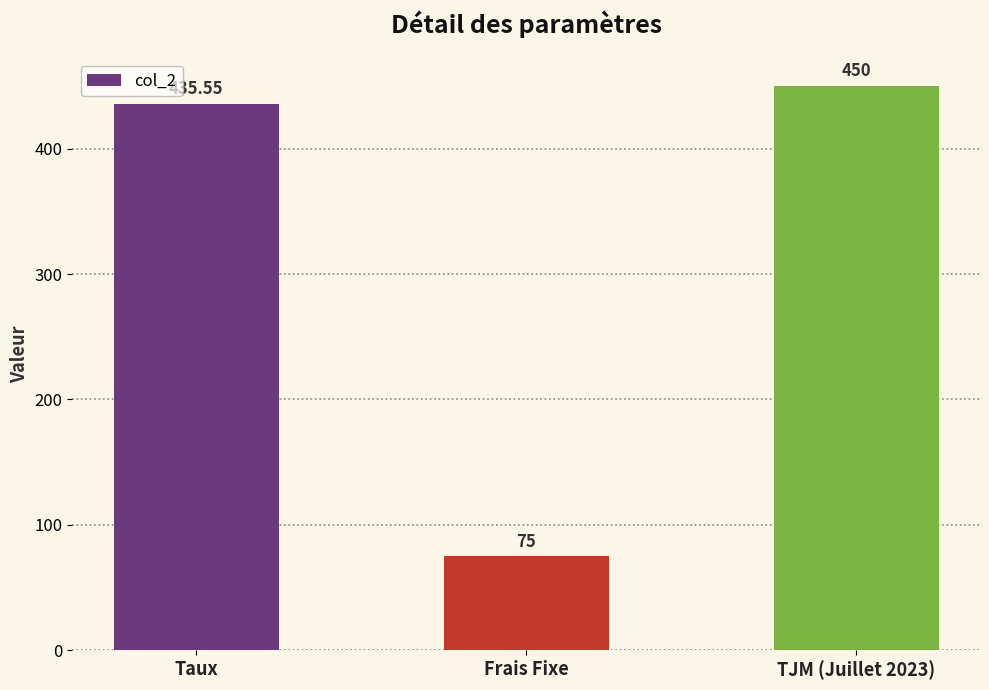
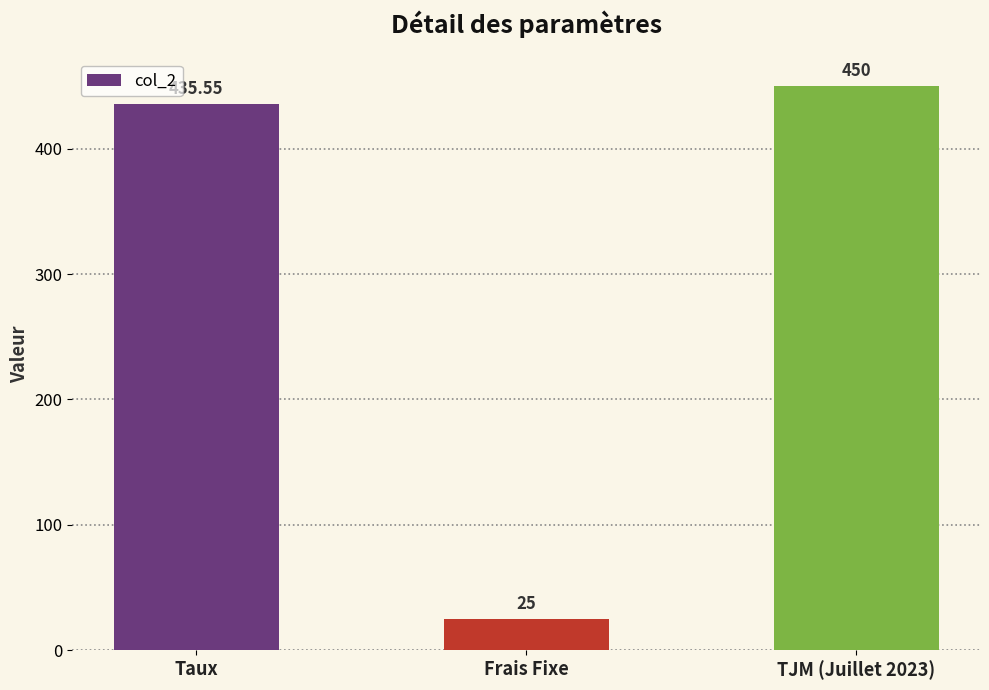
Frais Fixe: 75 -> 25
